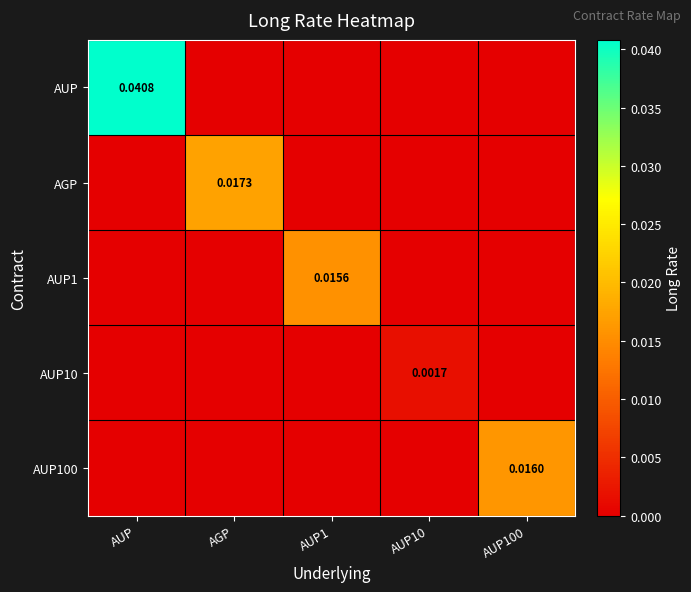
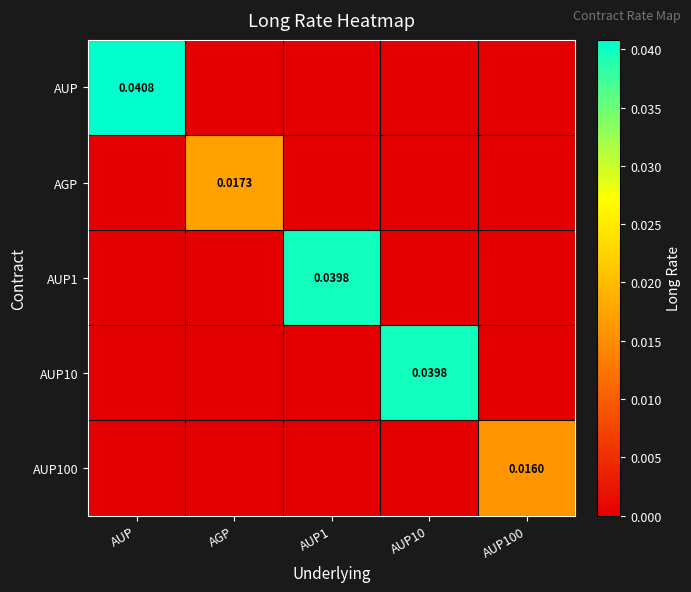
AUP1, AUP1: 0.0156 -> 0.0398
AUP10, AUP10: 0.0017 -> 0.0398
